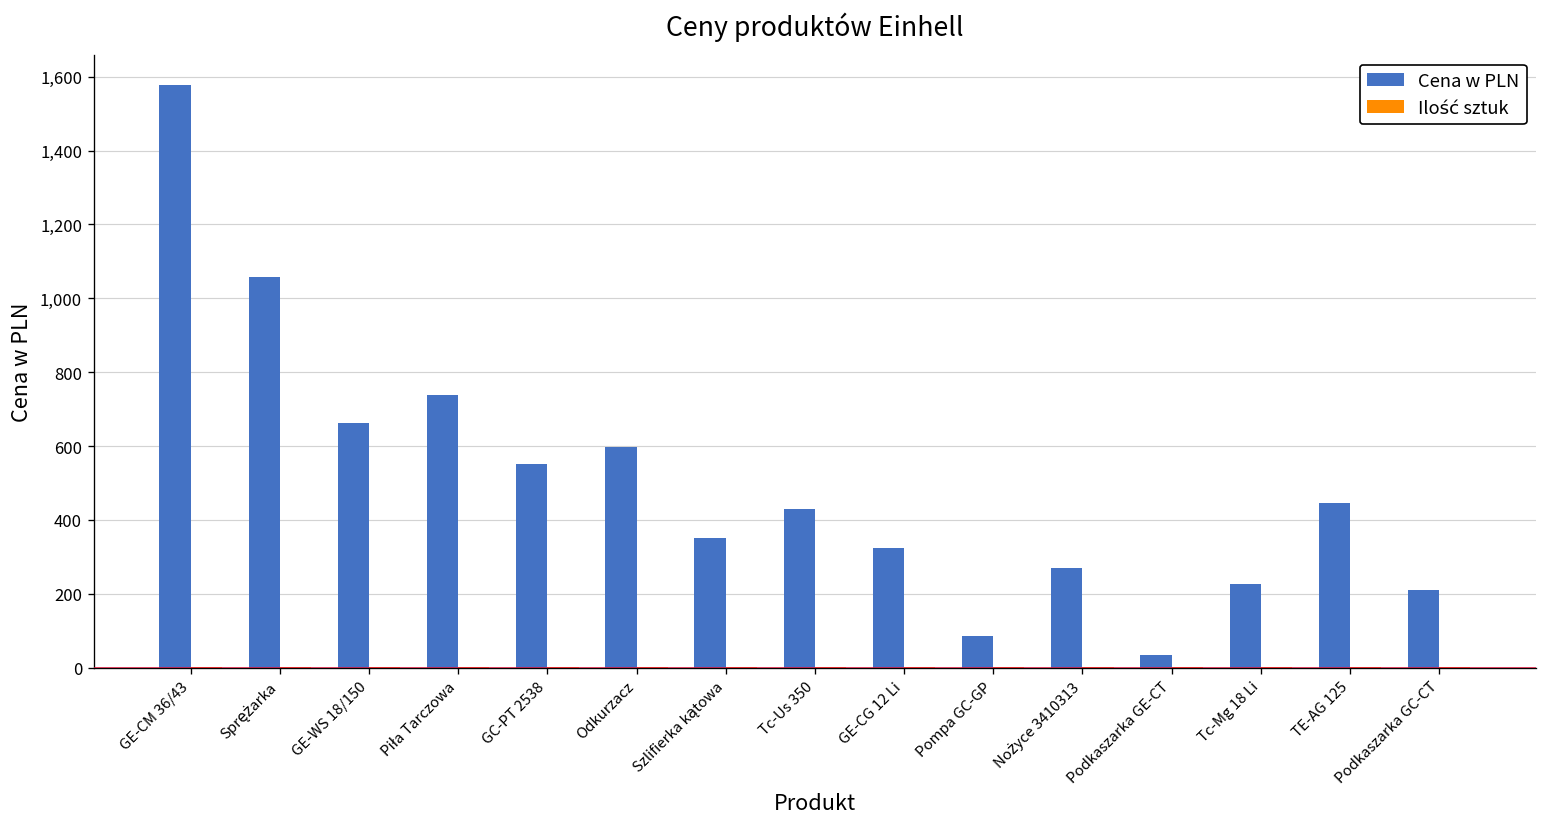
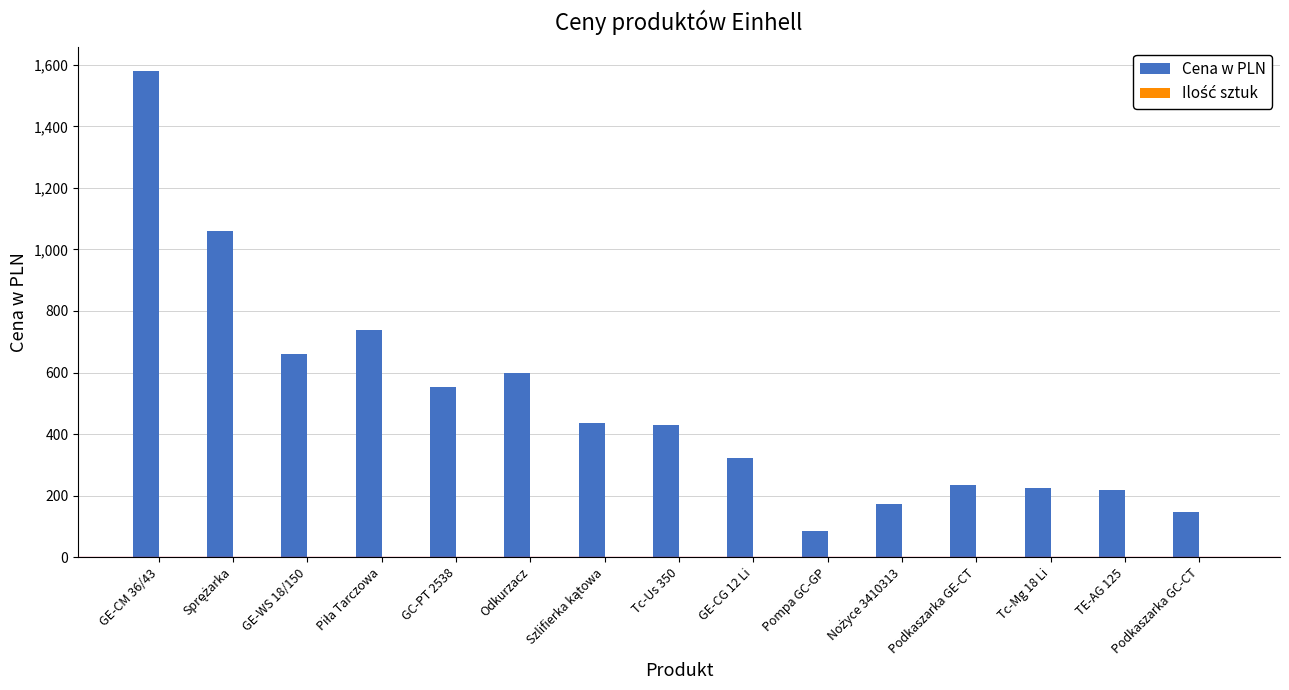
Cena w PLN, Szlifierka kątowa: 350 -> 440
Cena w PLN, Nożyce 3410313: 270 -> 170
Cena w PLN, Podkaszarka GE-CT: 40 -> 240
Cena w PLN, TE-AG 125: 450 -> 220
Cena w PLN, Podkaszarka GC-CT: 210 -> 150
